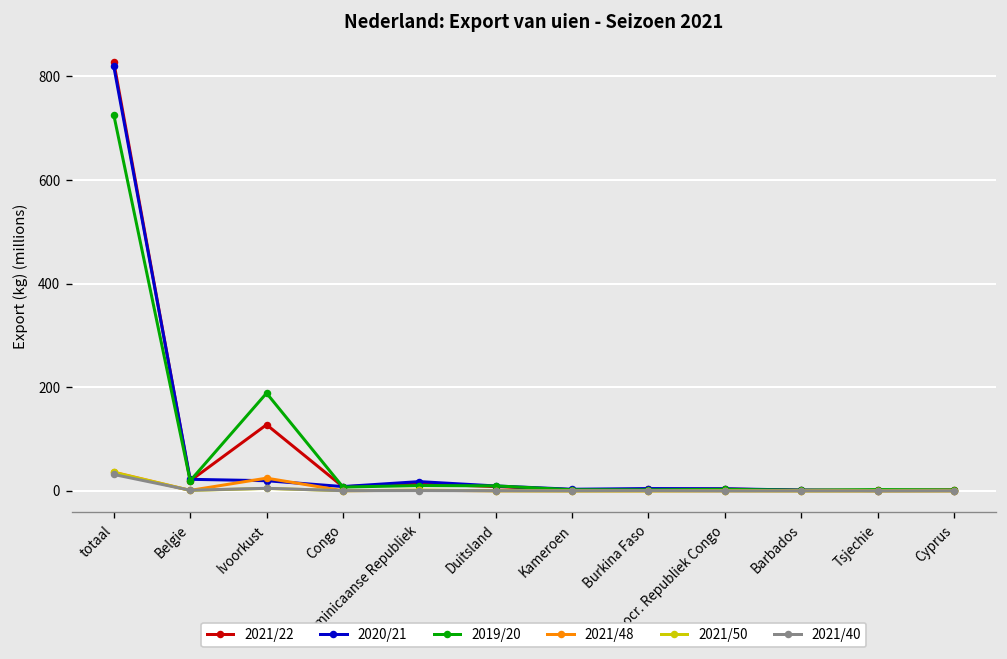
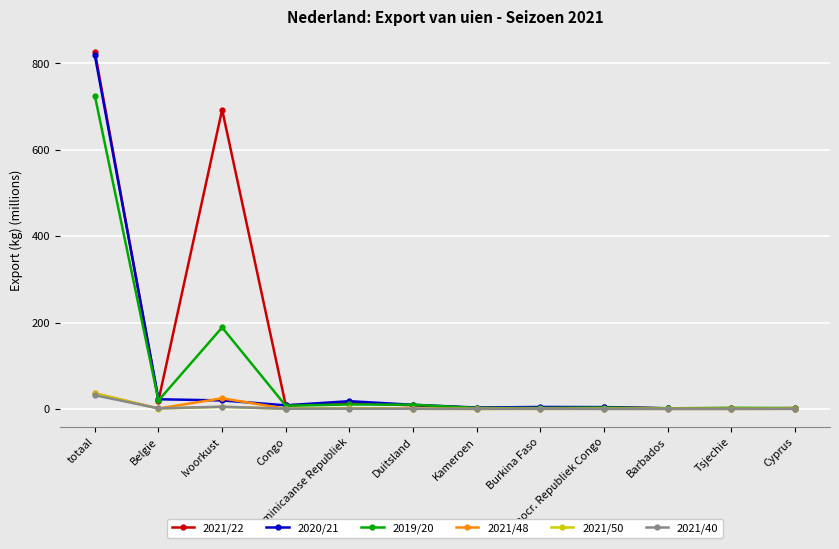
2021/22, Ivoorkust: 130 -> 690
